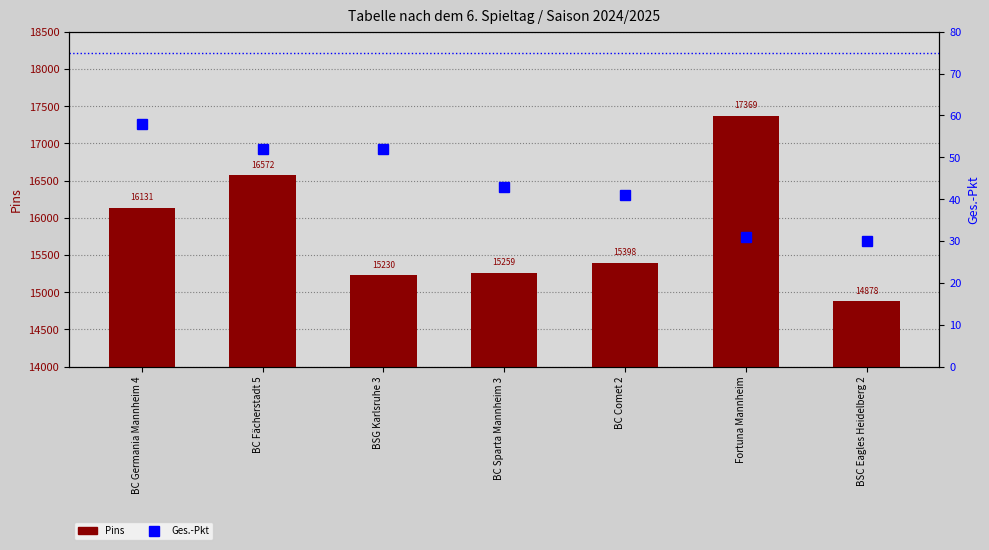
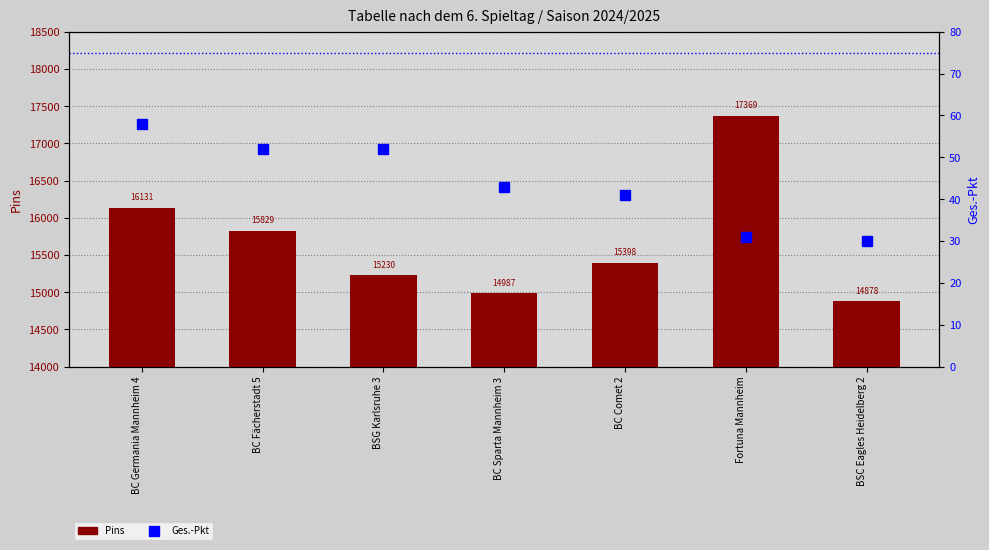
Pins, BC Fächerstadt 5: 16572 -> 15829
Pins, BC Sparta Mannheim 3: 15259 -> 14987
